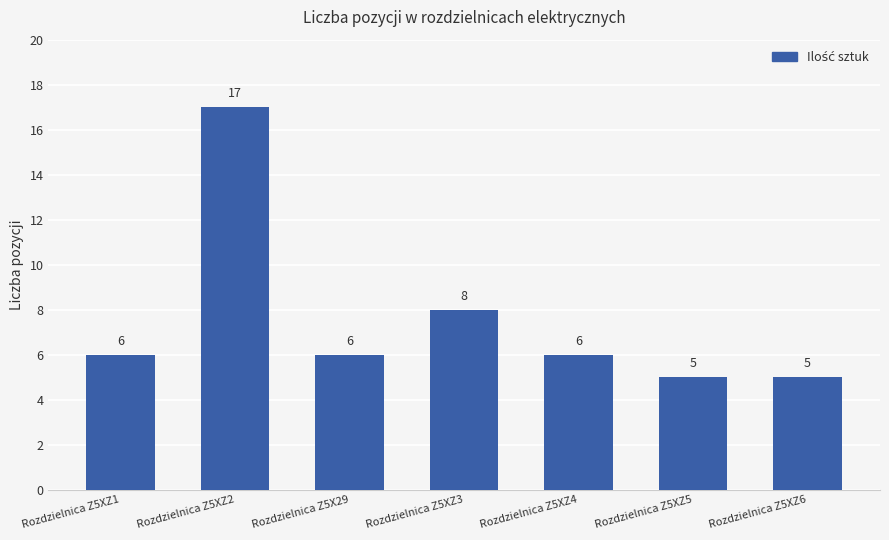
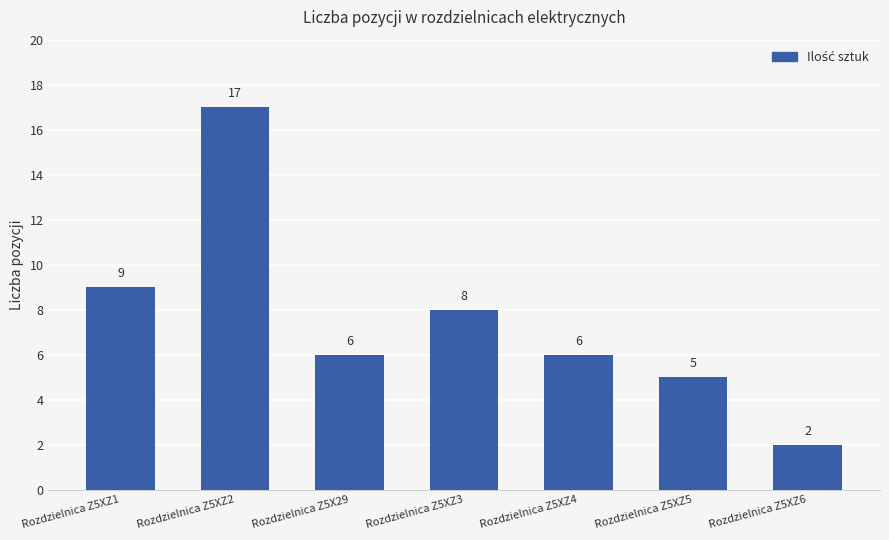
Rozdzielnica Z5XZ1: 6 -> 9
Rozdzielnica Z5XZ6: 5 -> 2
